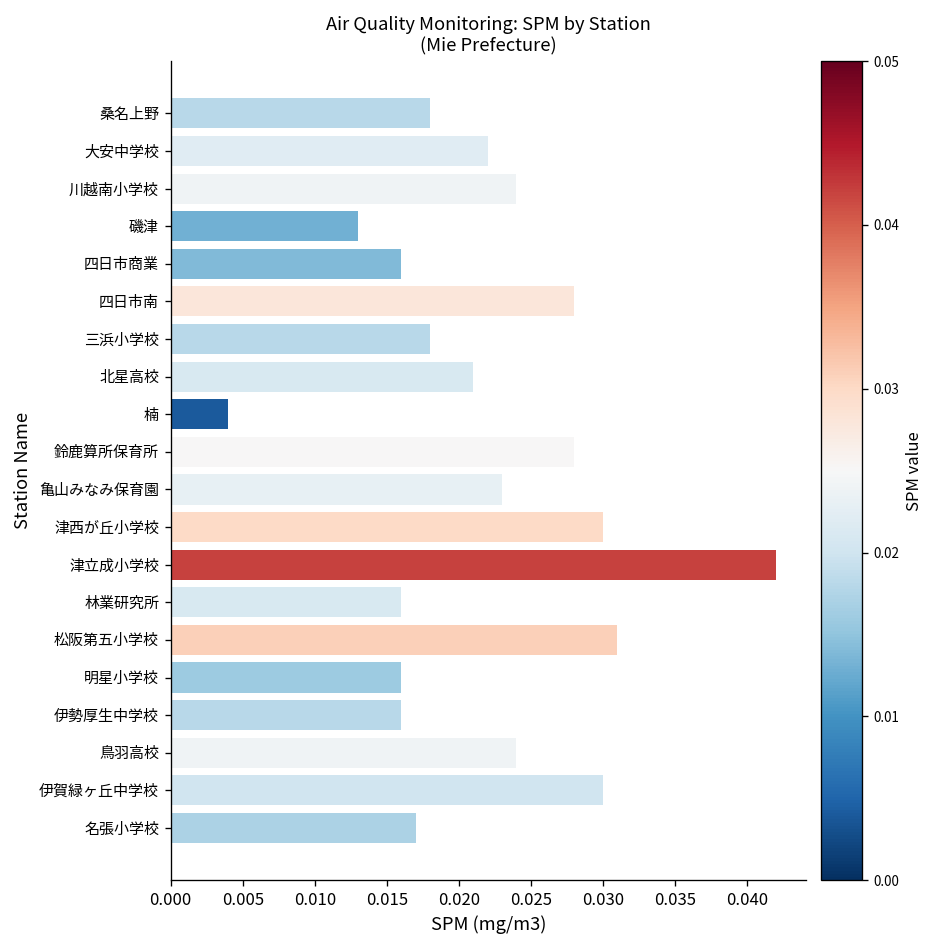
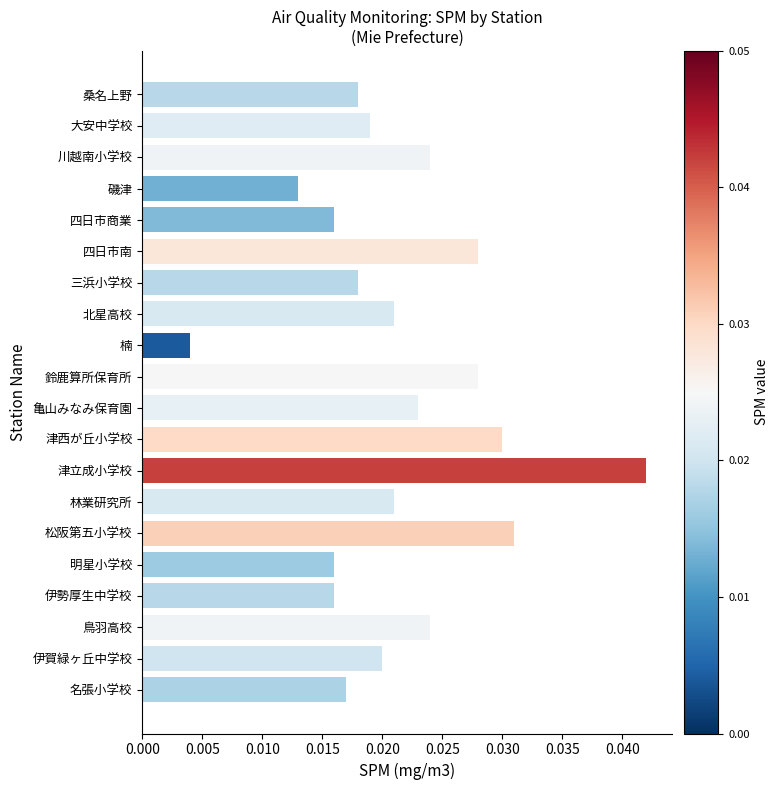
大安中学校: 0.022 -> 0.019
林業研究所: 0.016 -> 0.021
伊賀緑ヶ丘中学校: 0.03 -> 0.02
